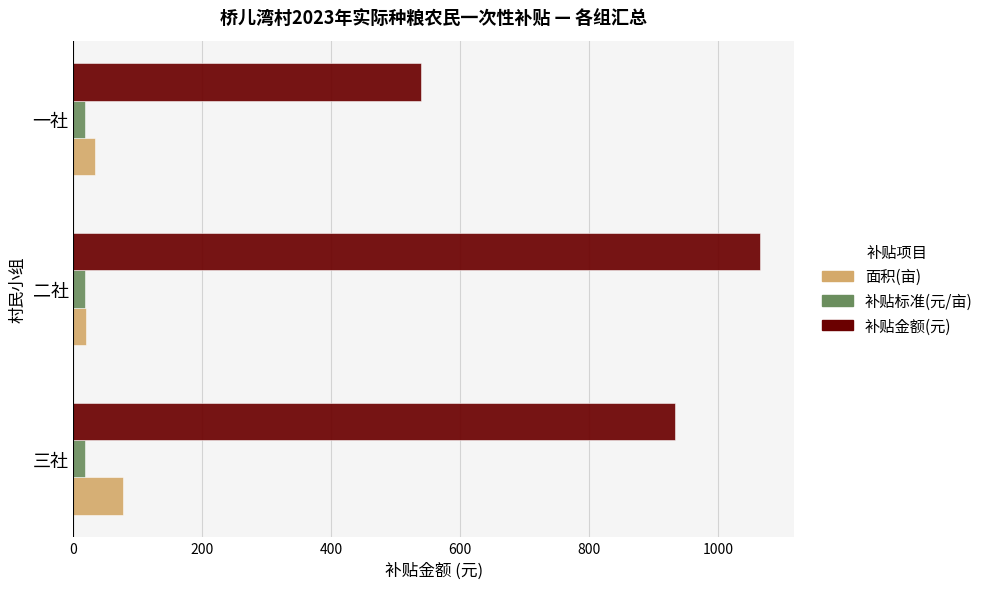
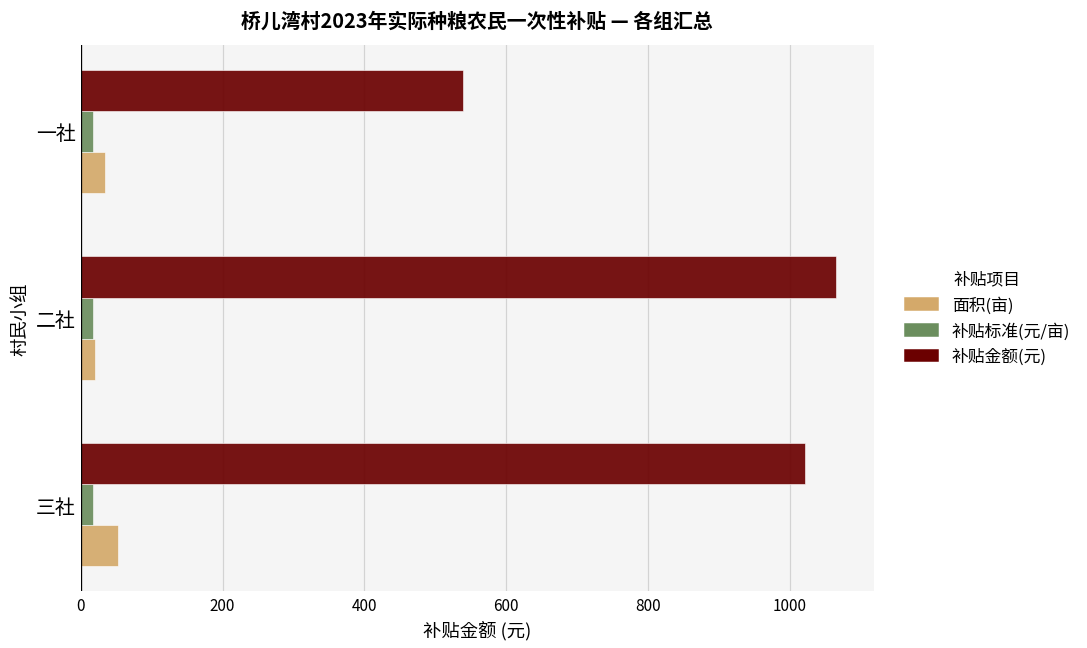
补贴金额(元), 三社: 930 -> 1020
面积(亩), 三社: 80 -> 50
